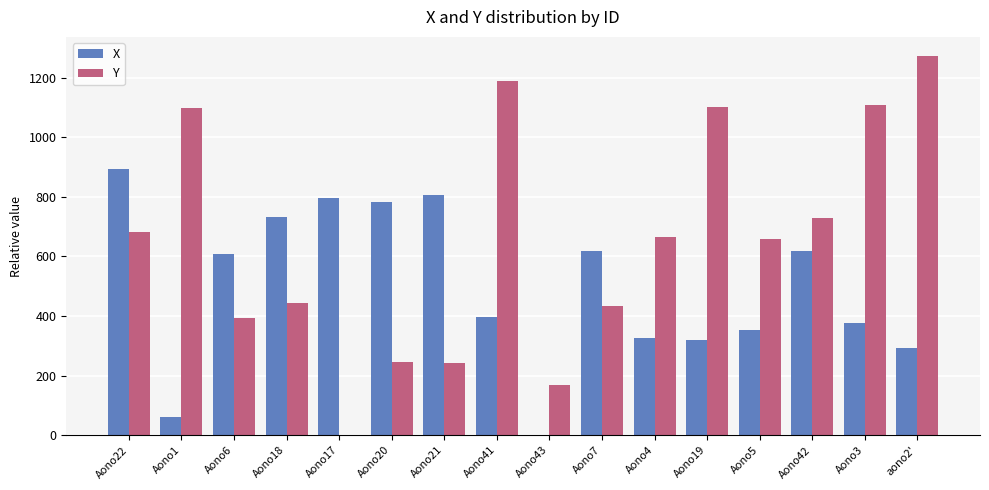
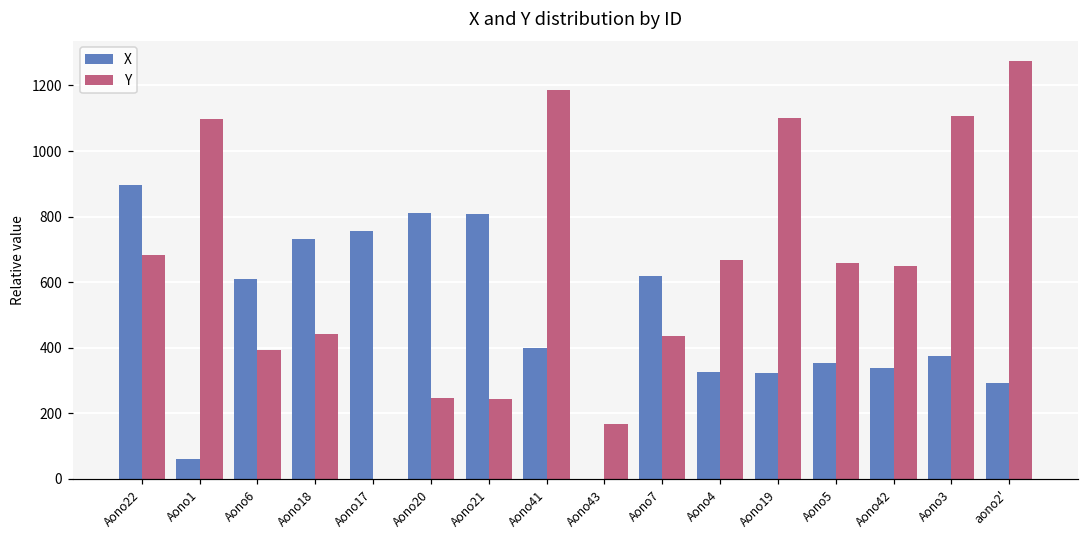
X, Aono17: 800 -> 760
X, Aono20: 780 -> 810
X, Aono42: 620 -> 340
Y, Aono42: 730 -> 650
